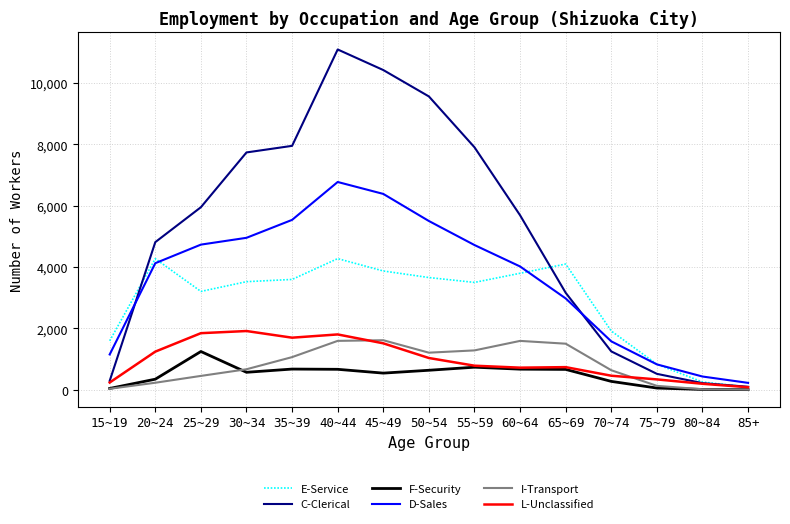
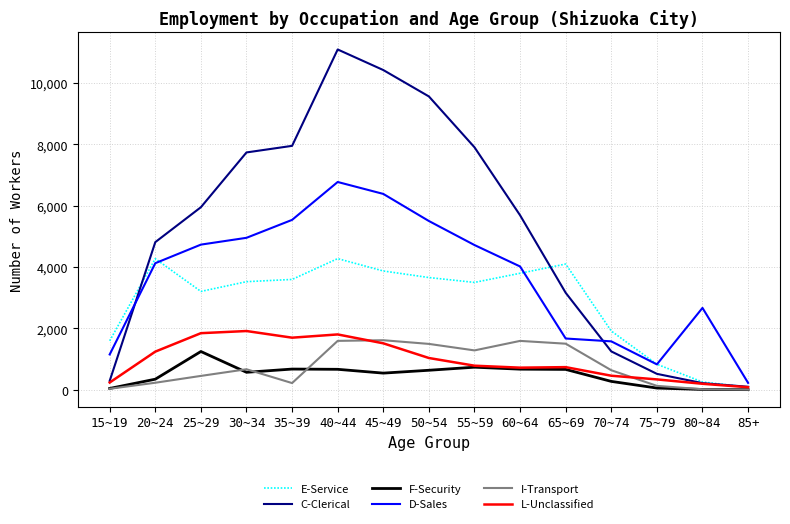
I-Transport, 35~39: 1,100 -> 200
I-Transport, 50~54: 1,200 -> 1,500
D-Sales, 65~69: 3,000 -> 1,700
D-Sales, 80~84: 400 -> 2,700
